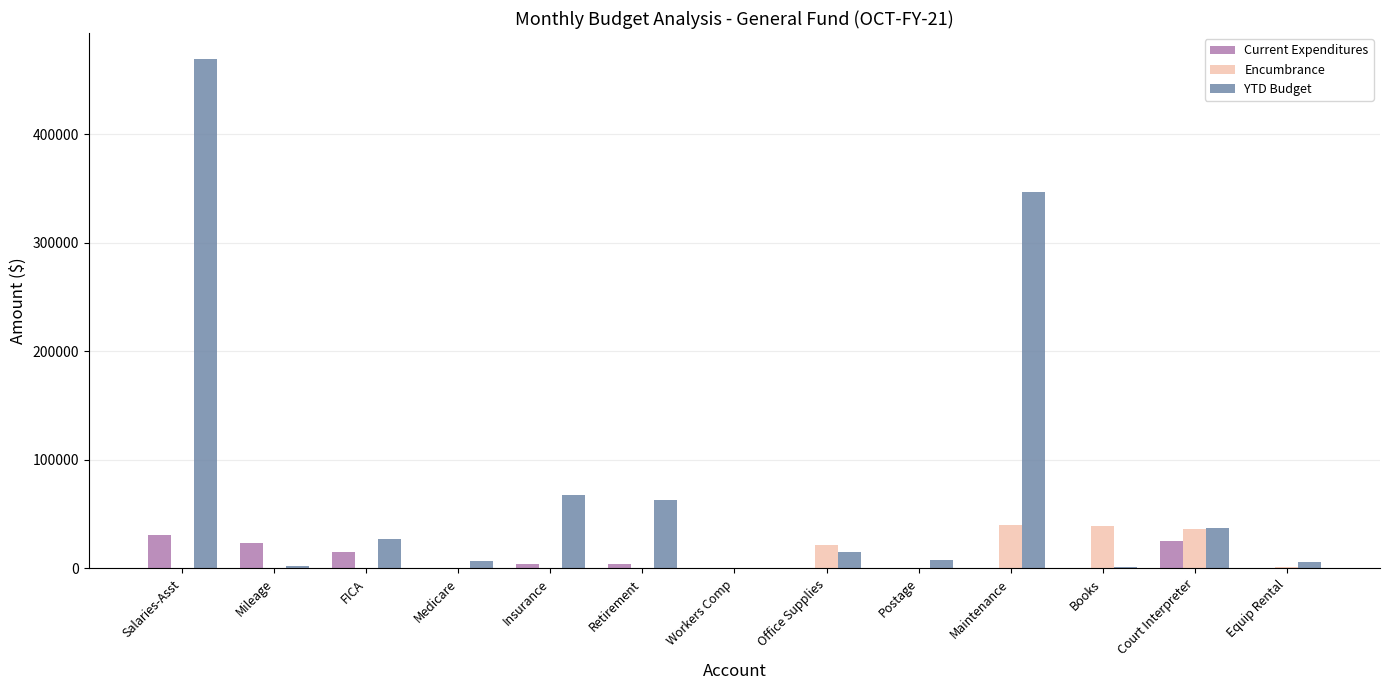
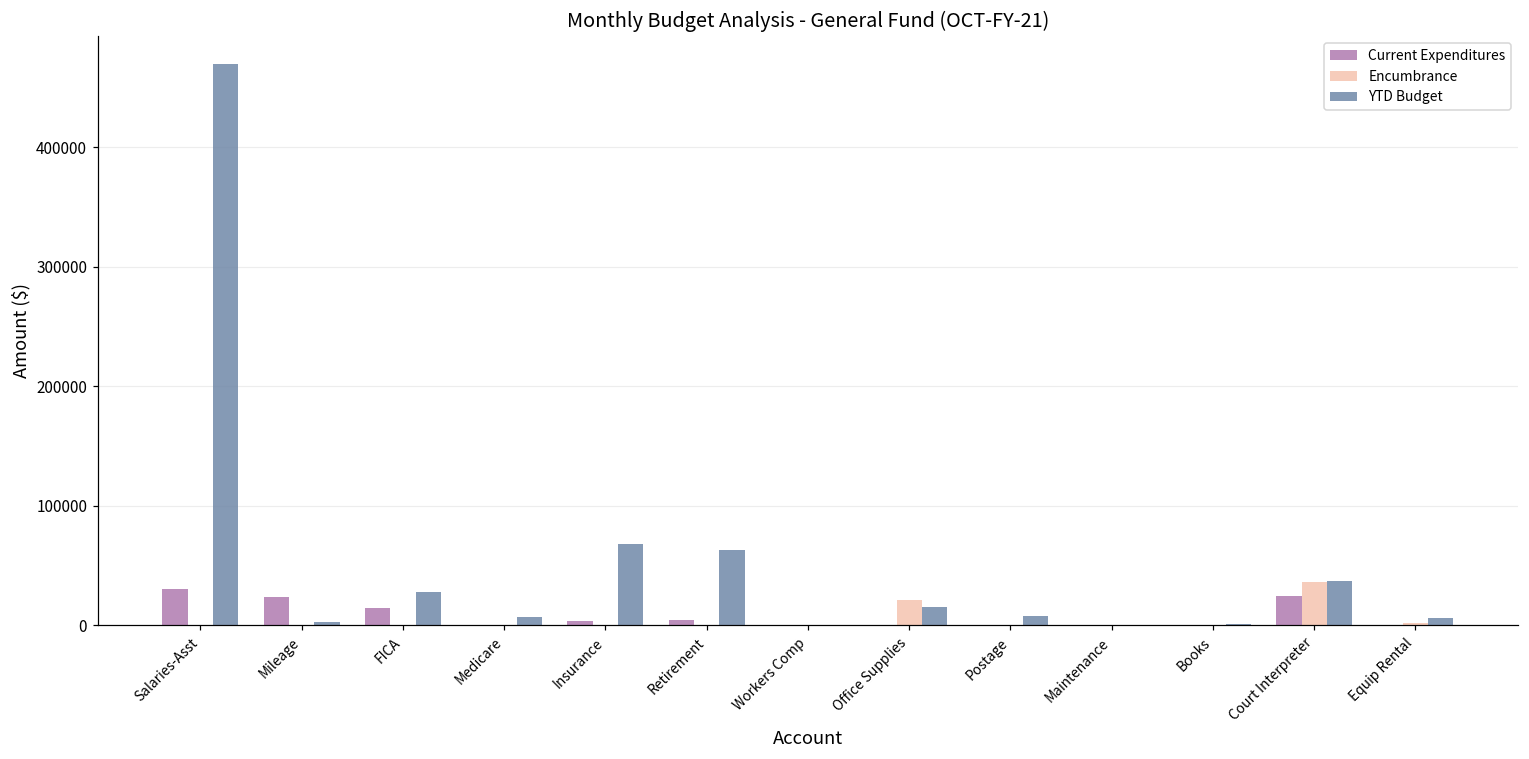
Encumbrance, Maintenance: 40000 -> 0
YTD Budget, Maintenance: 347000 -> 0
Encumbrance, Books: 39000 -> 0
